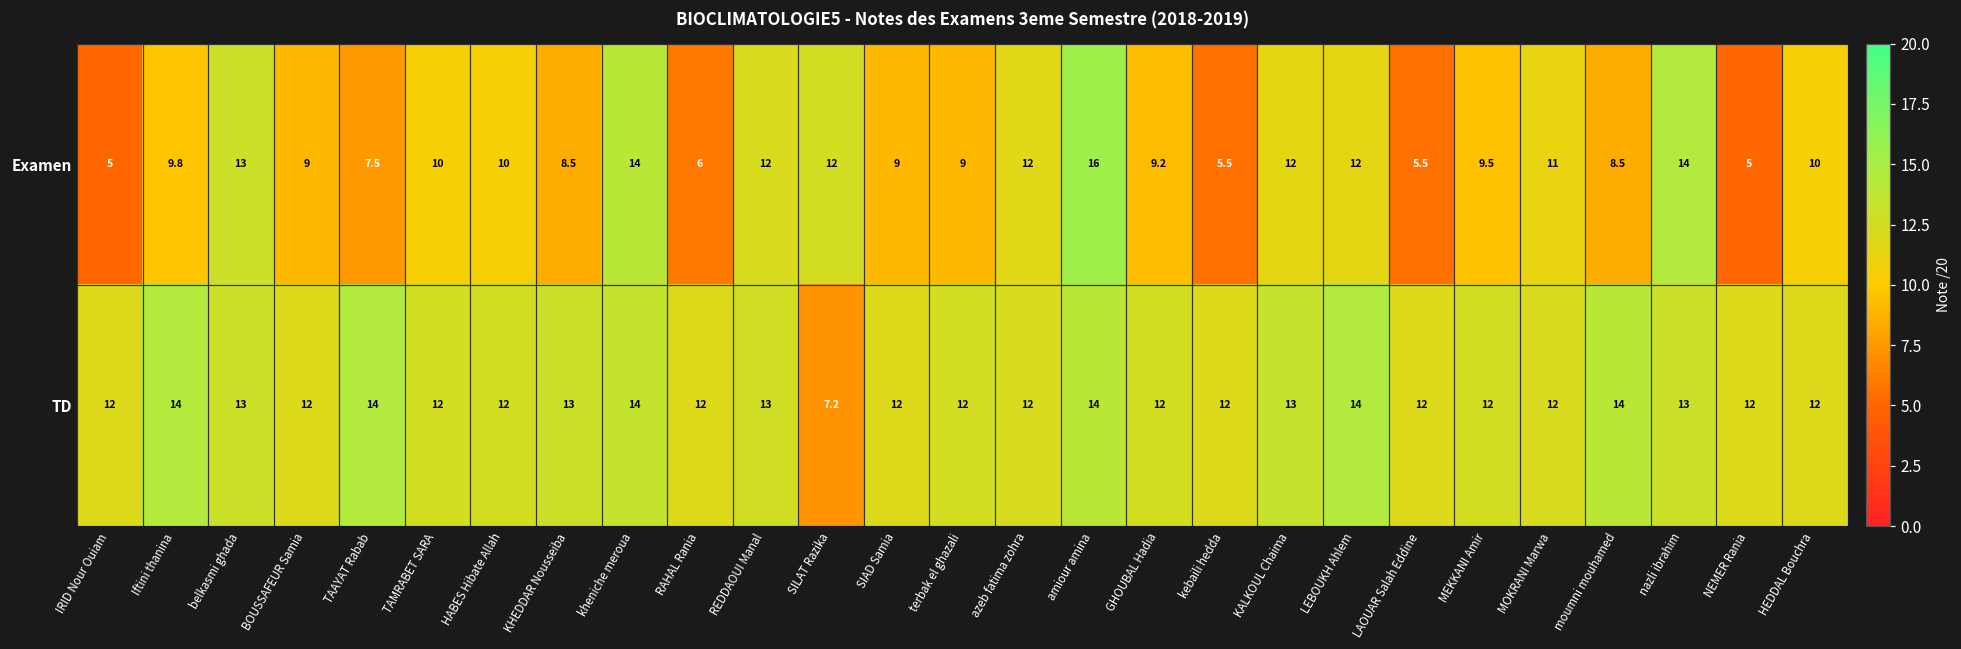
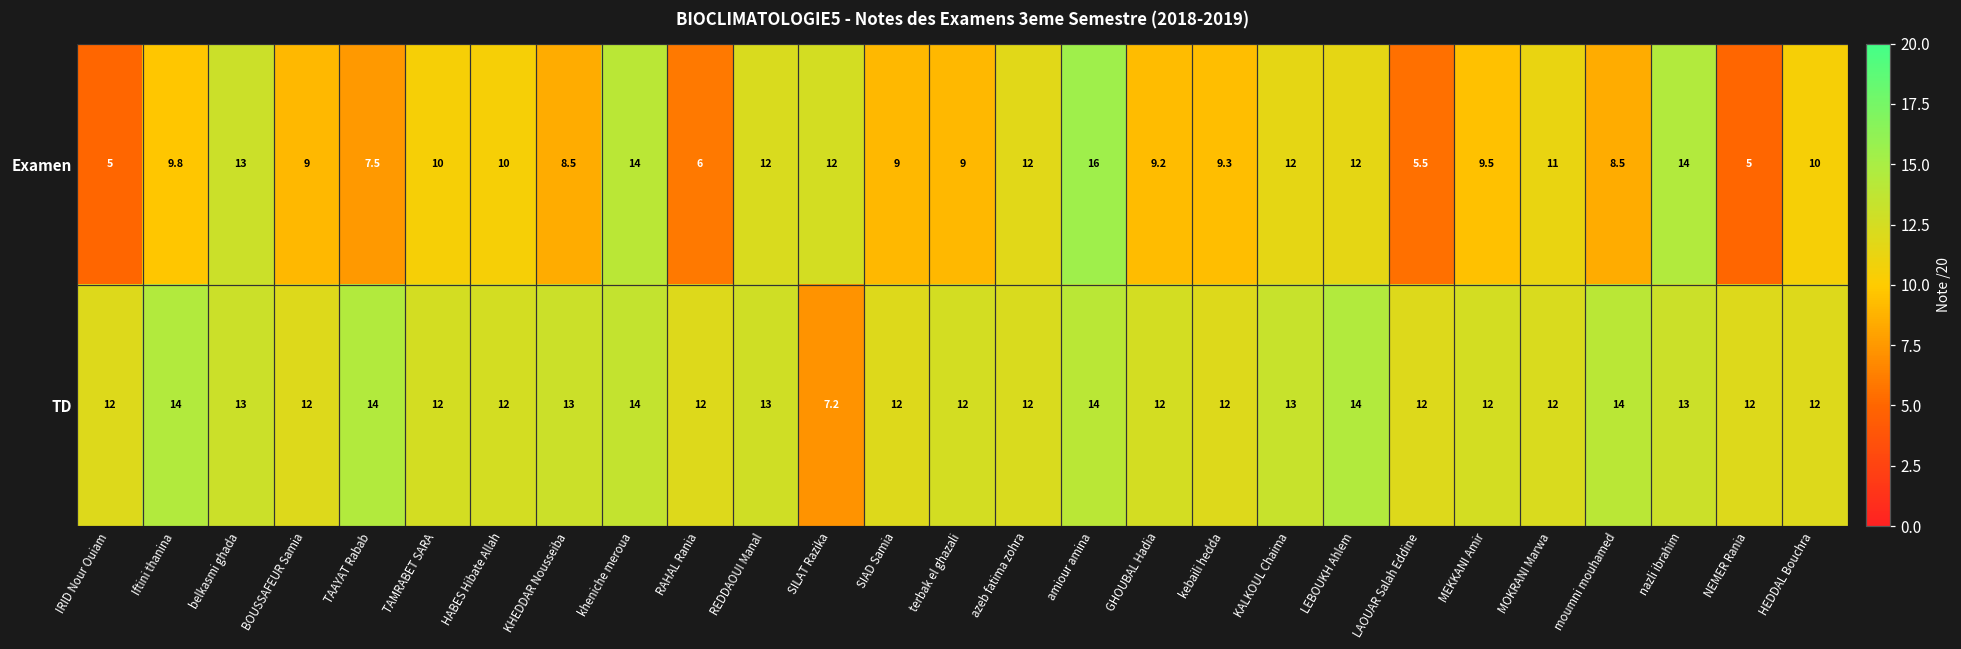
Examen, kebaili hedda: 5.5 -> 9.3
